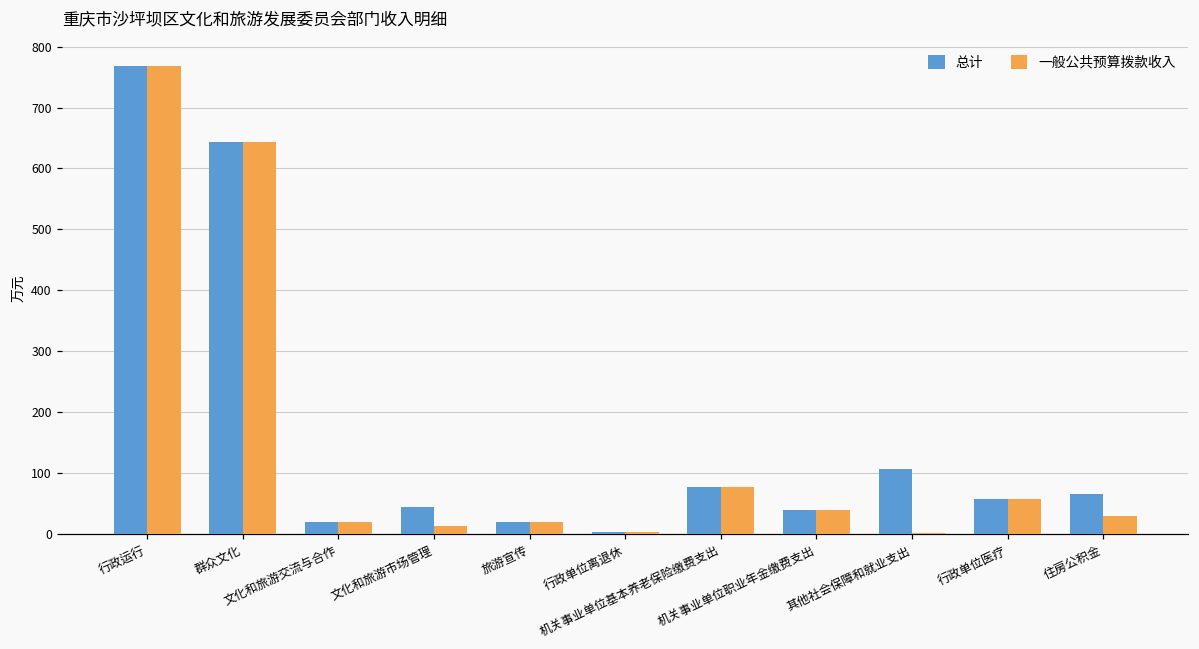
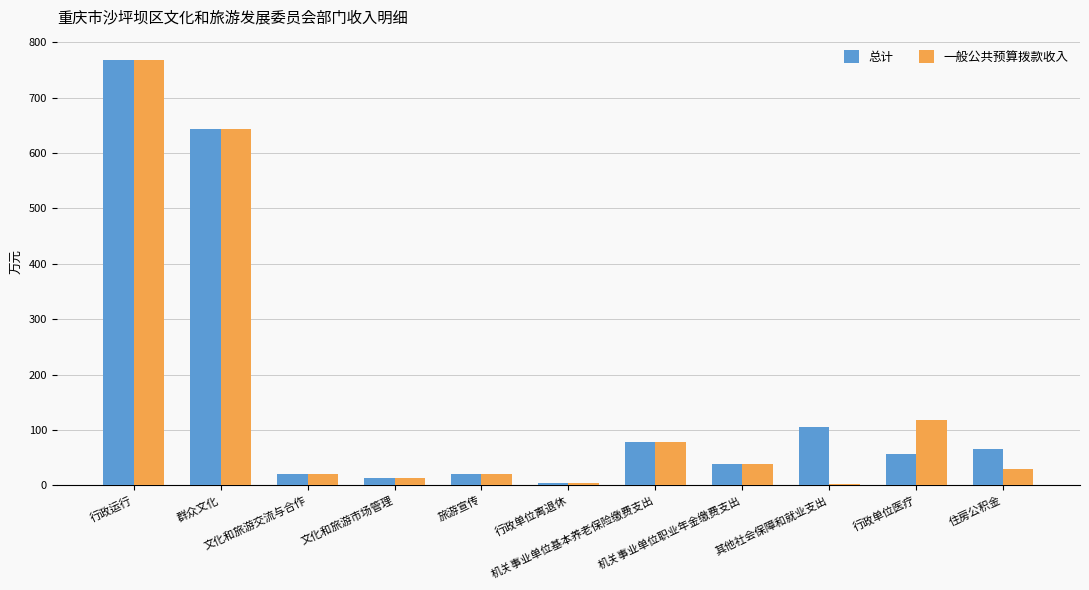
总计, 文化和旅游市场管理: 40 -> 10
一般公共预算拨款收入, 行政单位医疗: 60 -> 120
